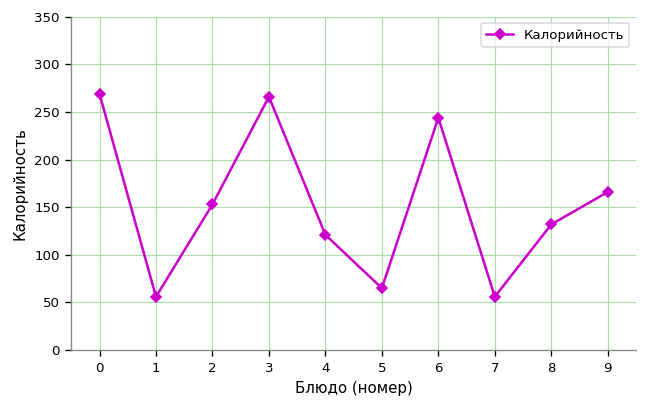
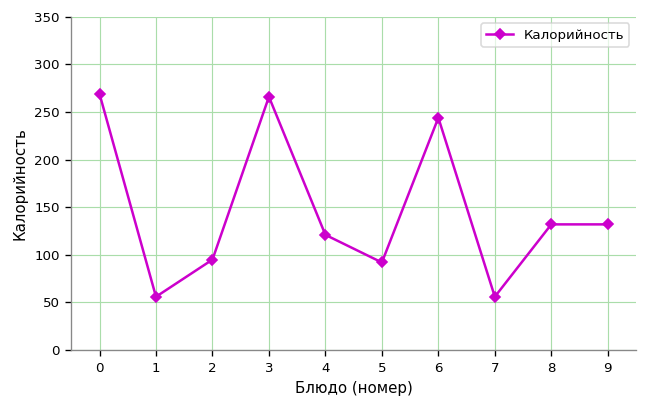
2: 150 -> 100
5: 70 -> 90
9: 170 -> 130
